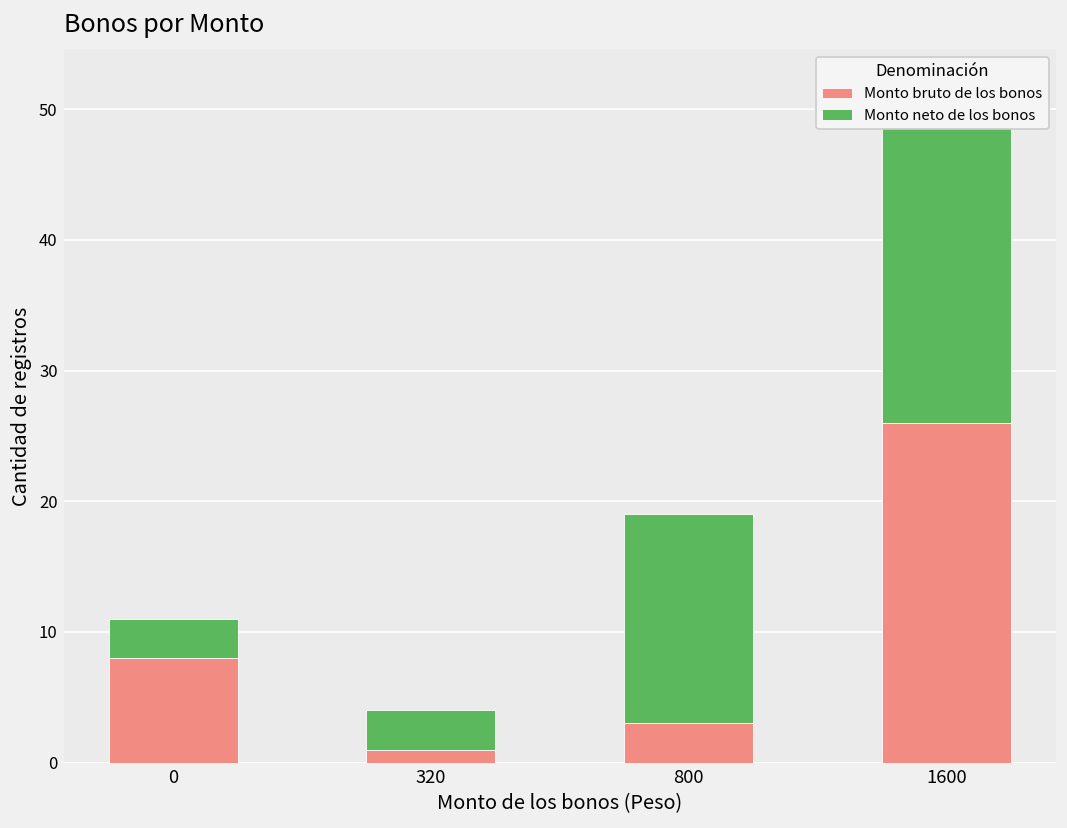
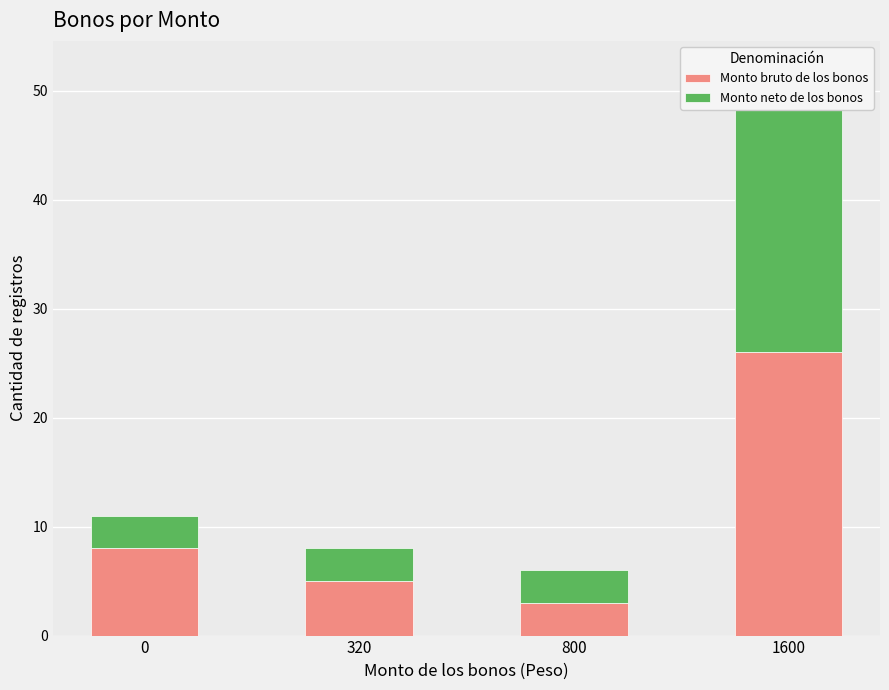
Monto bruto de los bonos, 320: 1 -> 5
Monto neto de los bonos, 800: 16 -> 3
